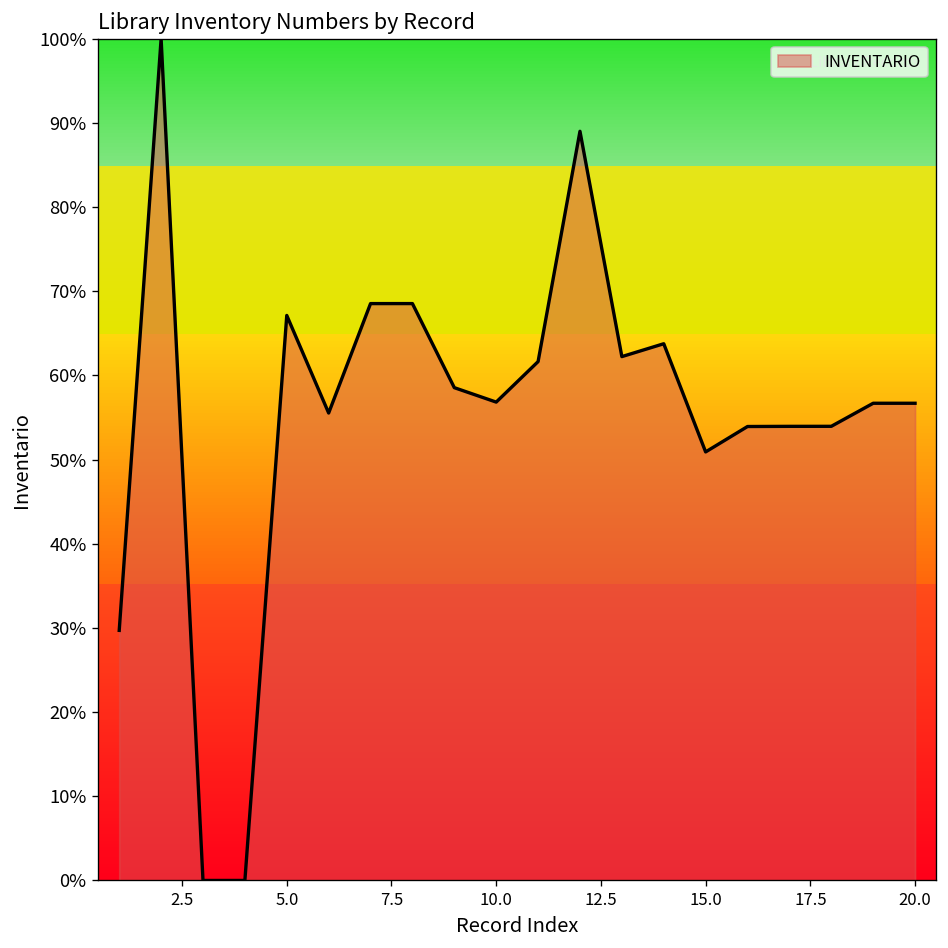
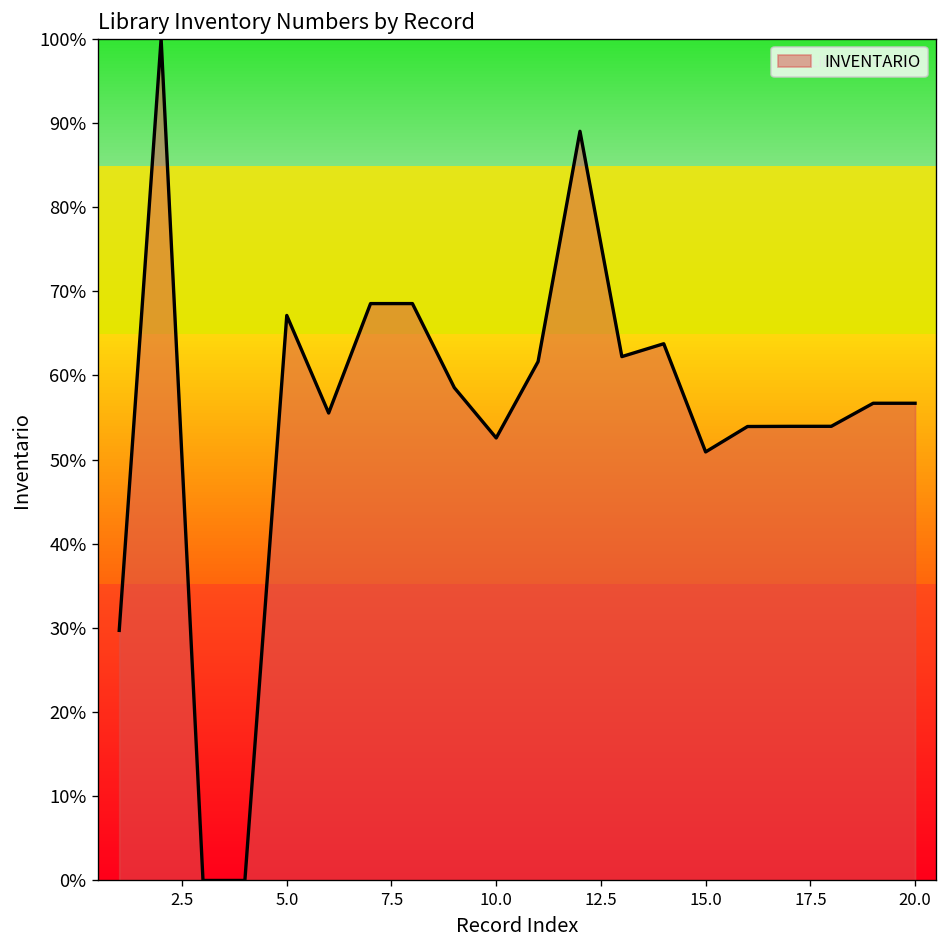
10.0: 57% -> 53%
